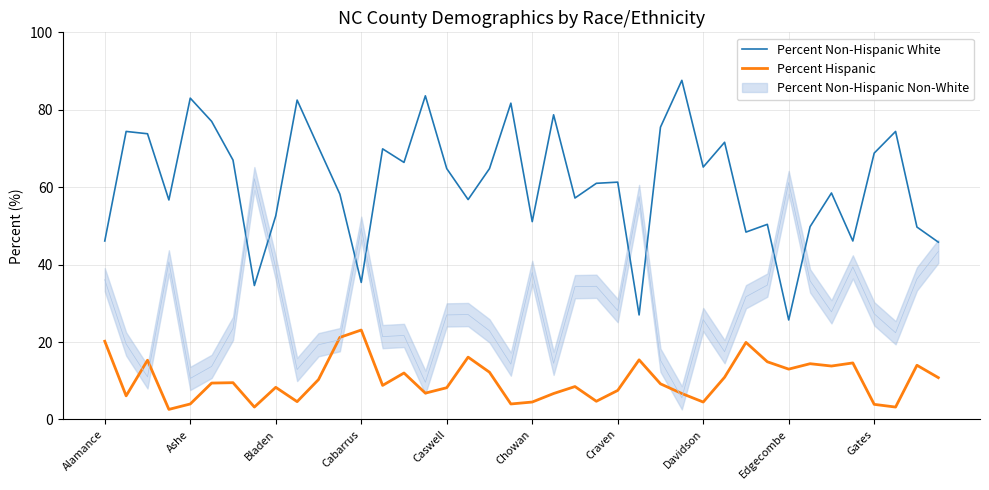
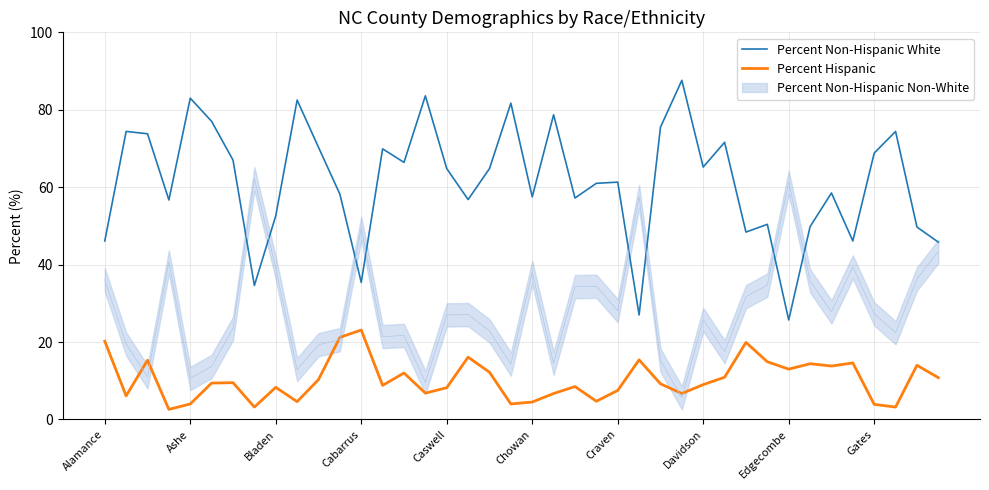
Percent Non-Hispanic White, Chowan: 51 -> 58
Percent Hispanic, Davidson: 5 -> 9
